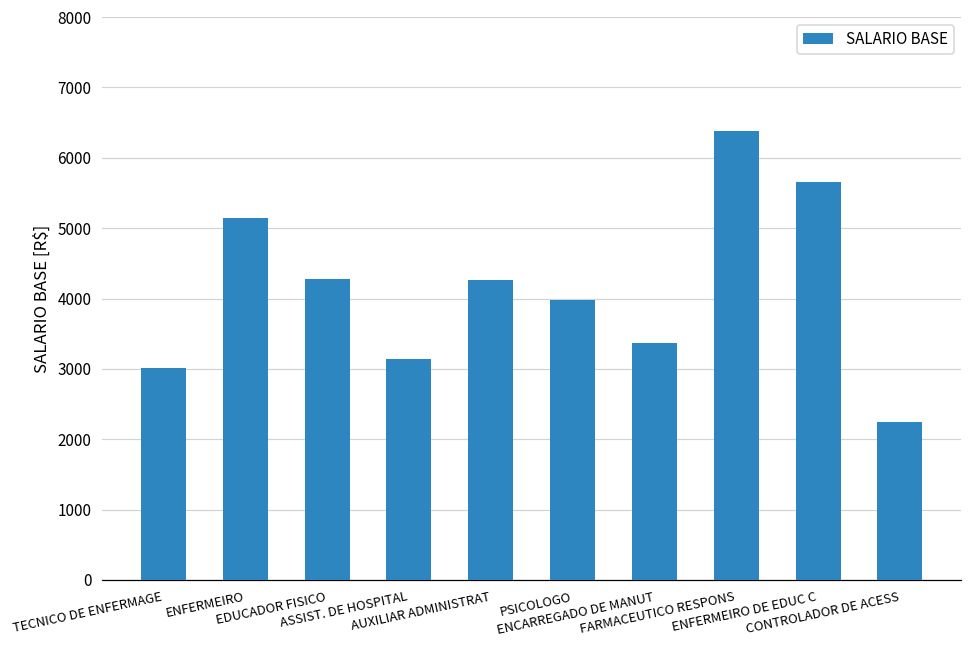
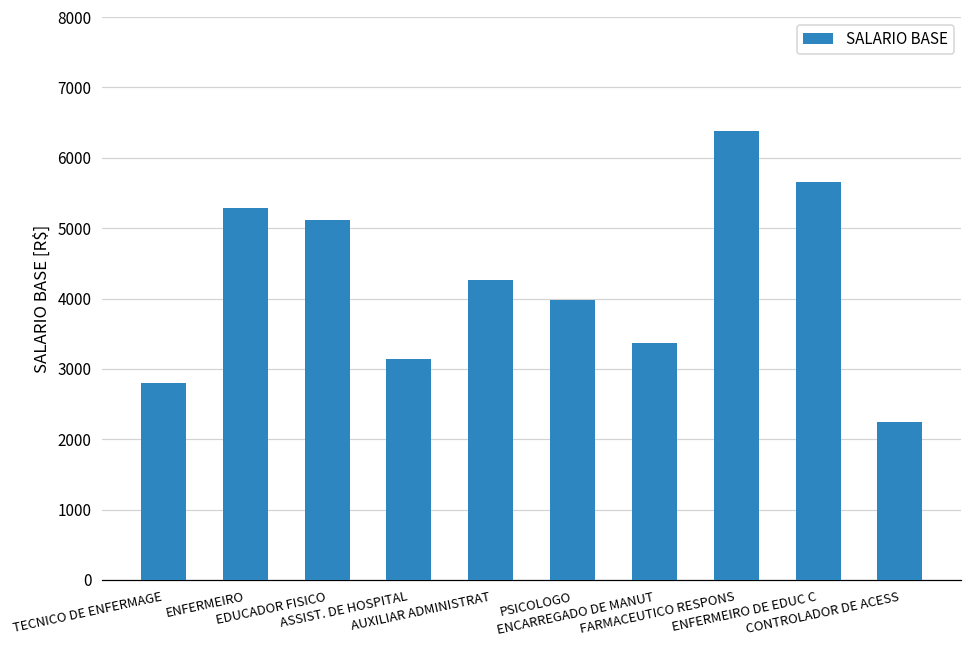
TECNICO DE ENFERMAGE: 3000 -> 2800
ENFERMEIRO: 5100 -> 5300
EDUCADOR FISICO: 4300 -> 5100
